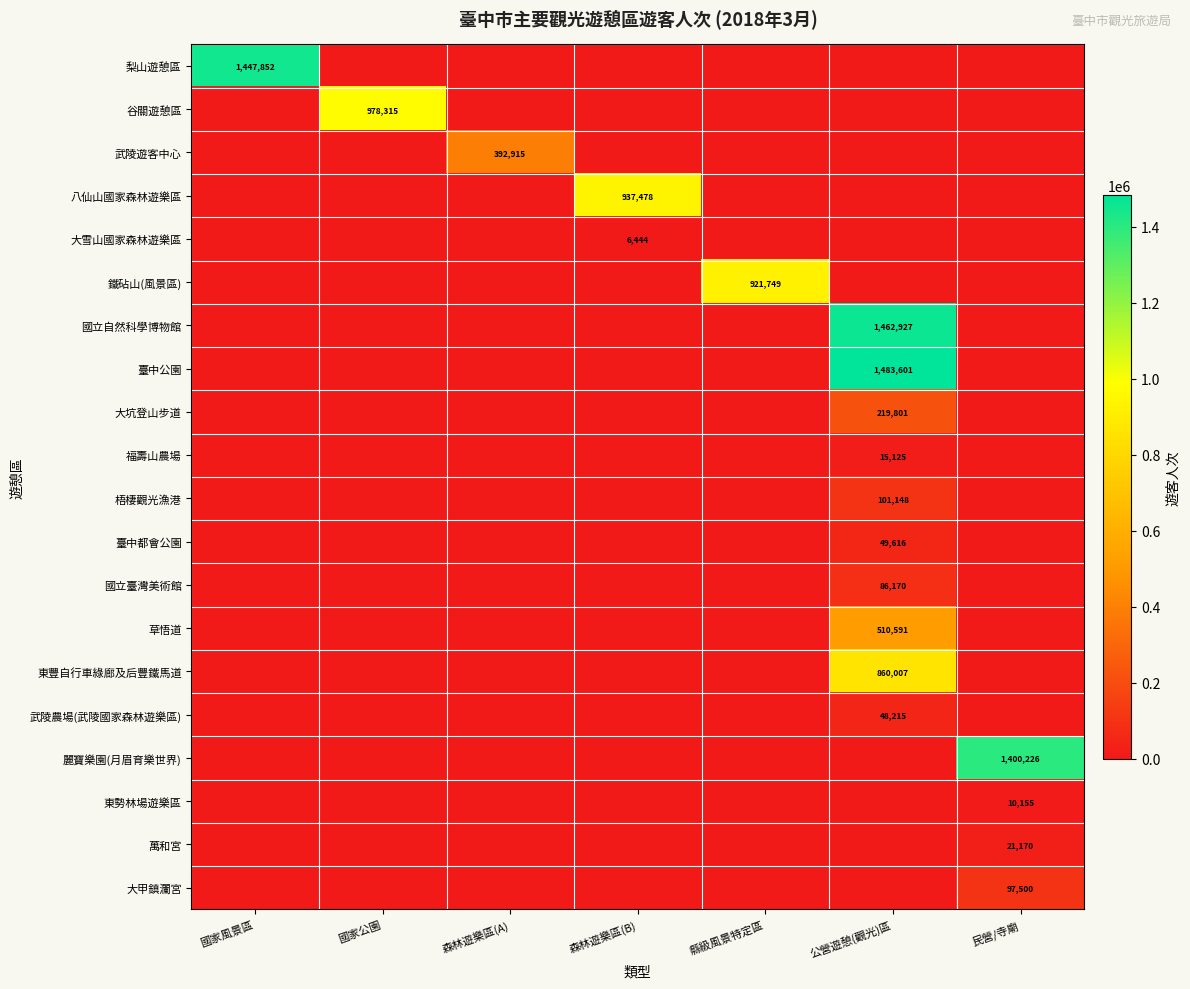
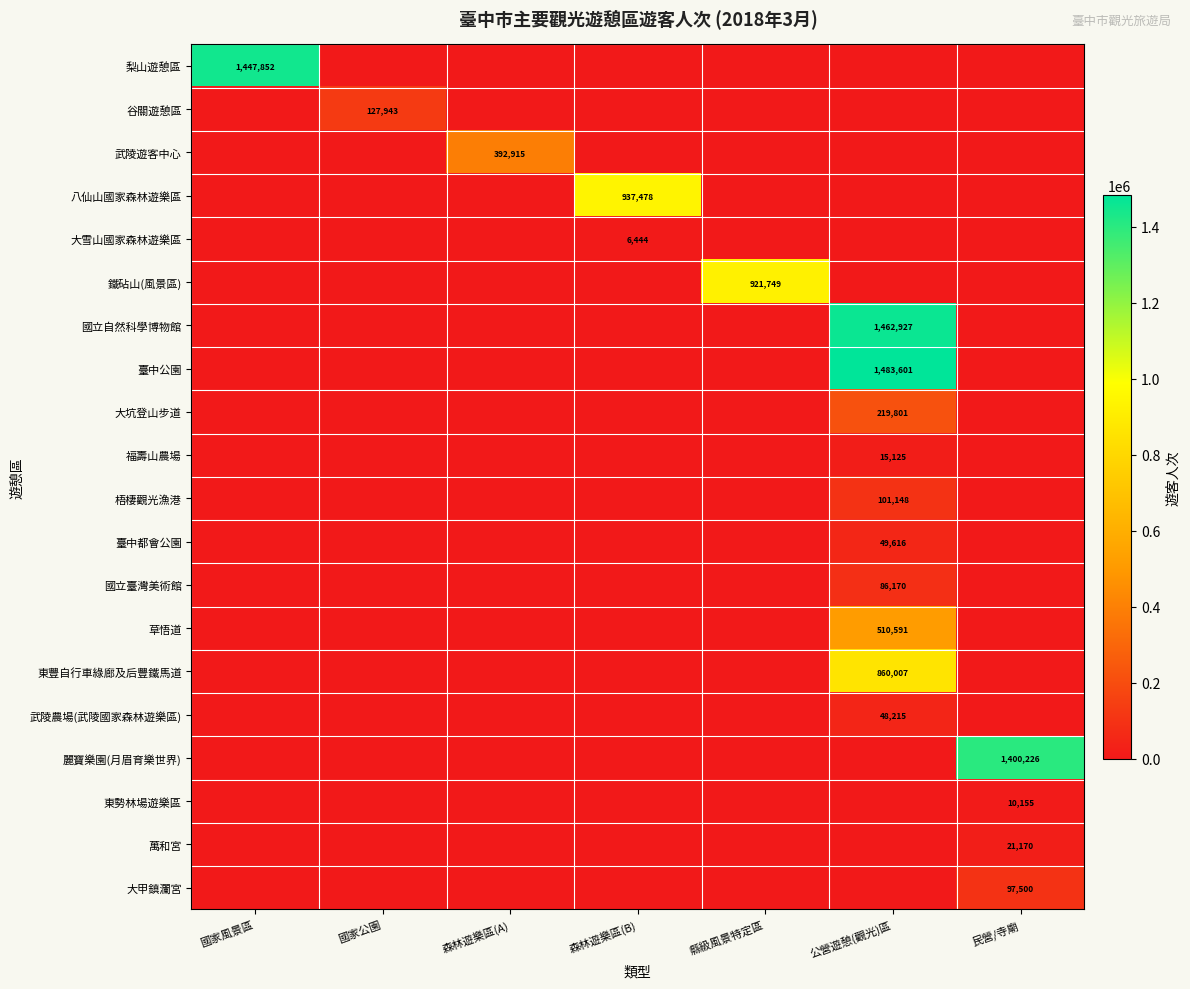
谷關遊憩區, 國家公園: 978,315 -> 127,943
